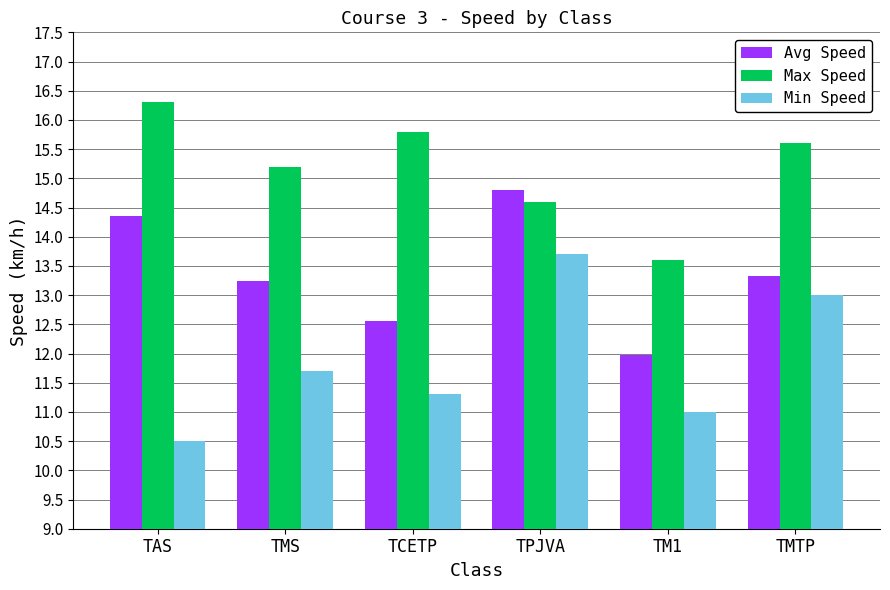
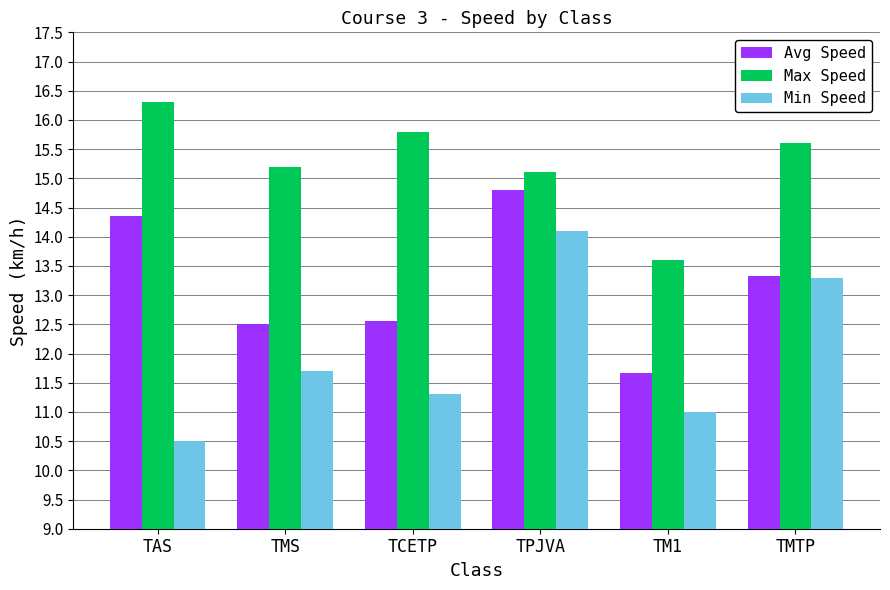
Avg Speed, TMS: 13.2 -> 12.5
Max Speed, TPJVA: 14.6 -> 15.1
Min Speed, TPJVA: 13.7 -> 14.1
Avg Speed, TM1: 12.0 -> 11.7
Min Speed, TMTP: 13.0 -> 13.3
